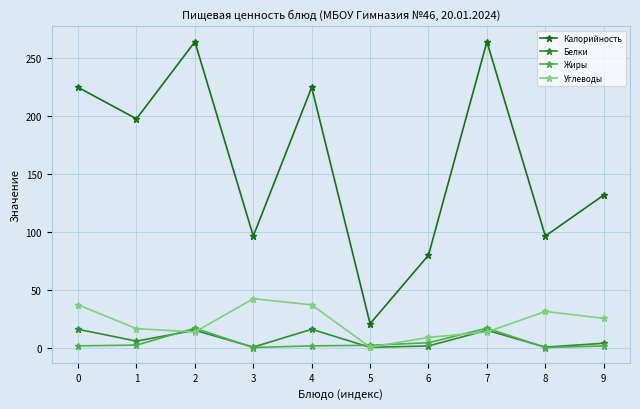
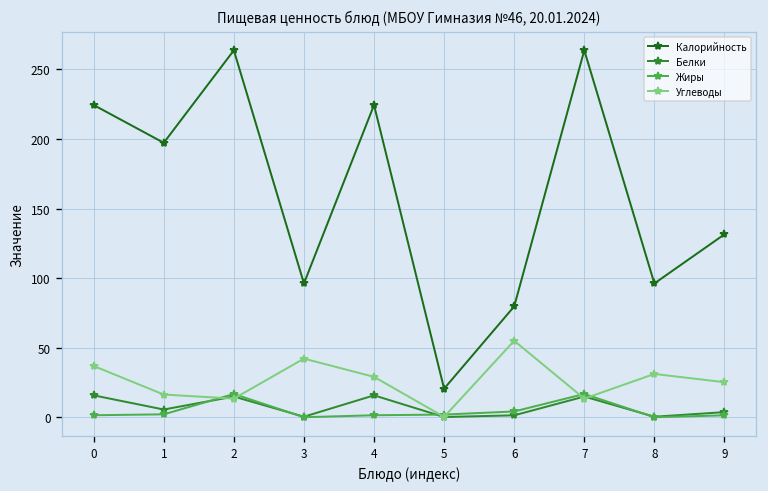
Углеводы, 4: 37 -> 29
Углеводы, 6: 9 -> 55
